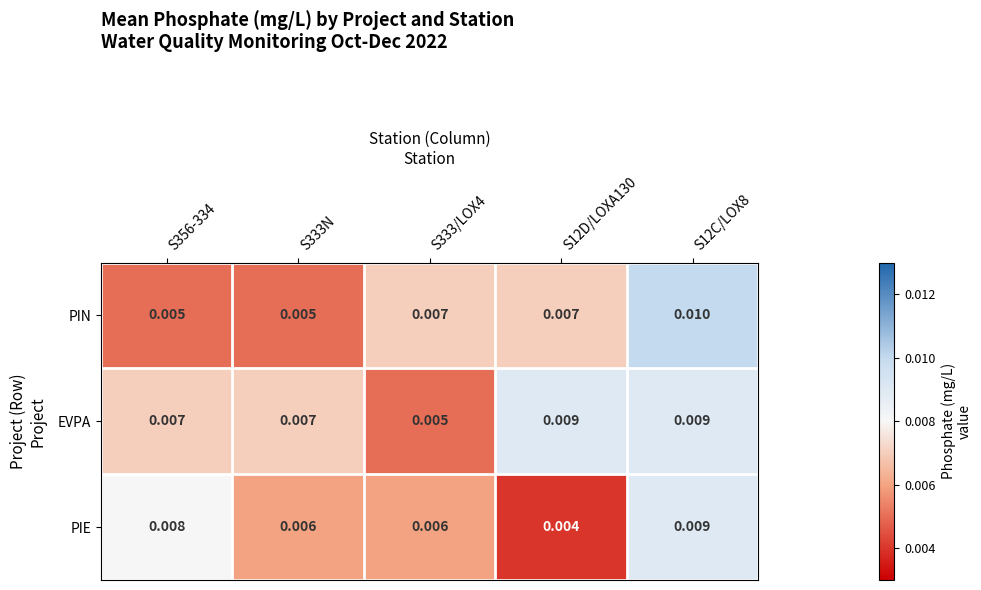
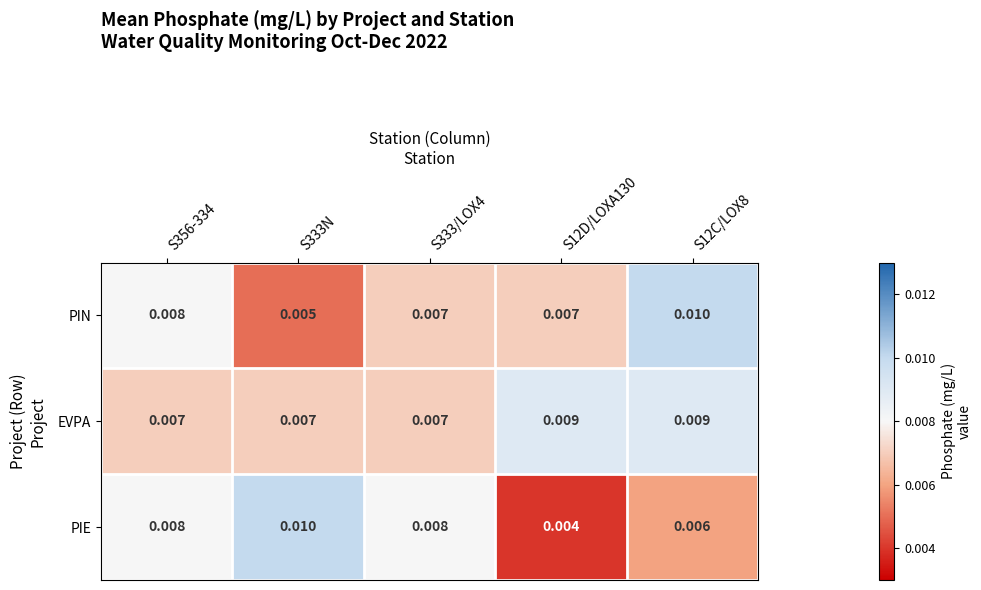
PIN, S356-334: 0.005 -> 0.008
EVPA, S333/LOX4: 0.005 -> 0.007
PIE, S333N: 0.006 -> 0.010
PIE, S333/LOX4: 0.006 -> 0.008
PIE, S12C/LOX8: 0.009 -> 0.006
